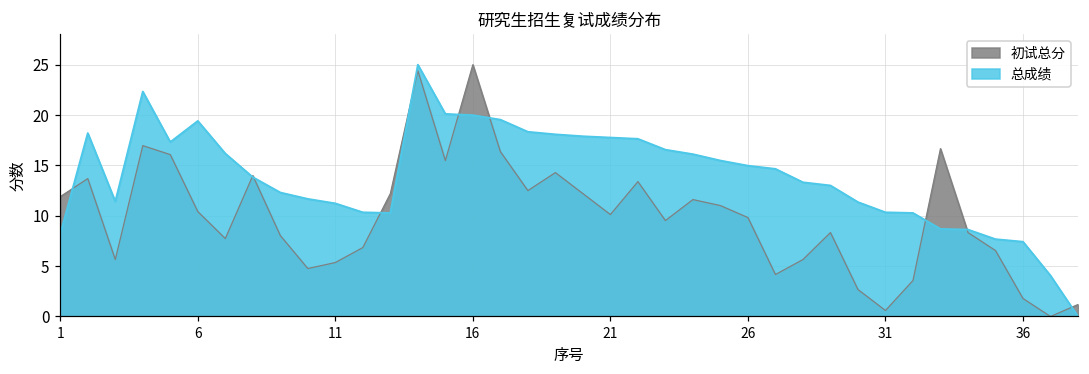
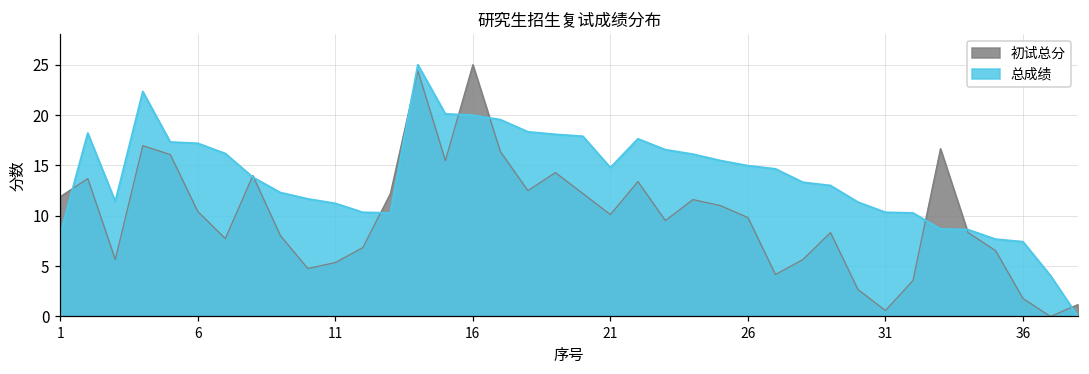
总成绩, 6: 19 -> 17
总成绩, 21: 18 -> 15
